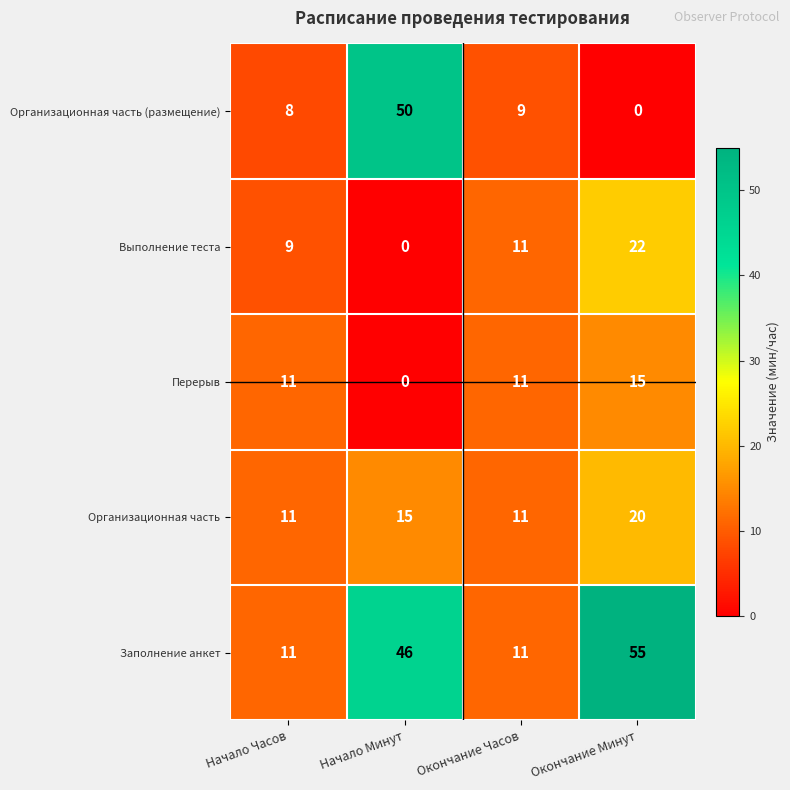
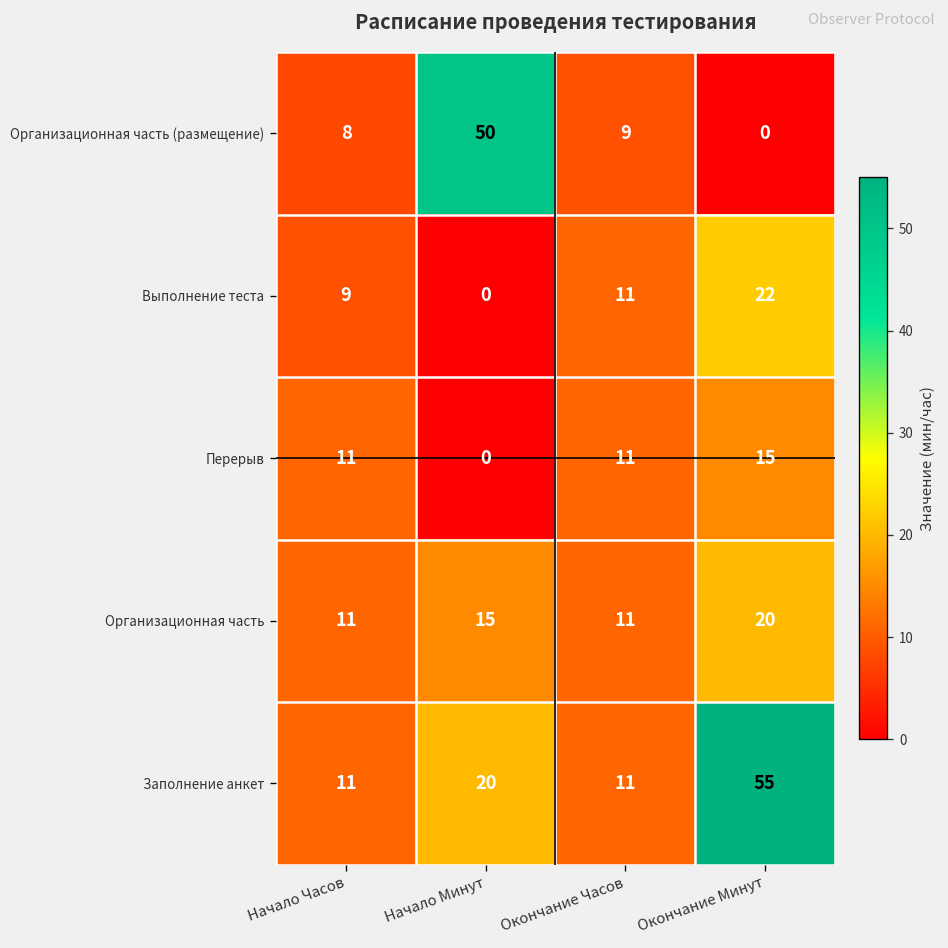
Заполнение анкет, Начало Минут: 46 -> 20
